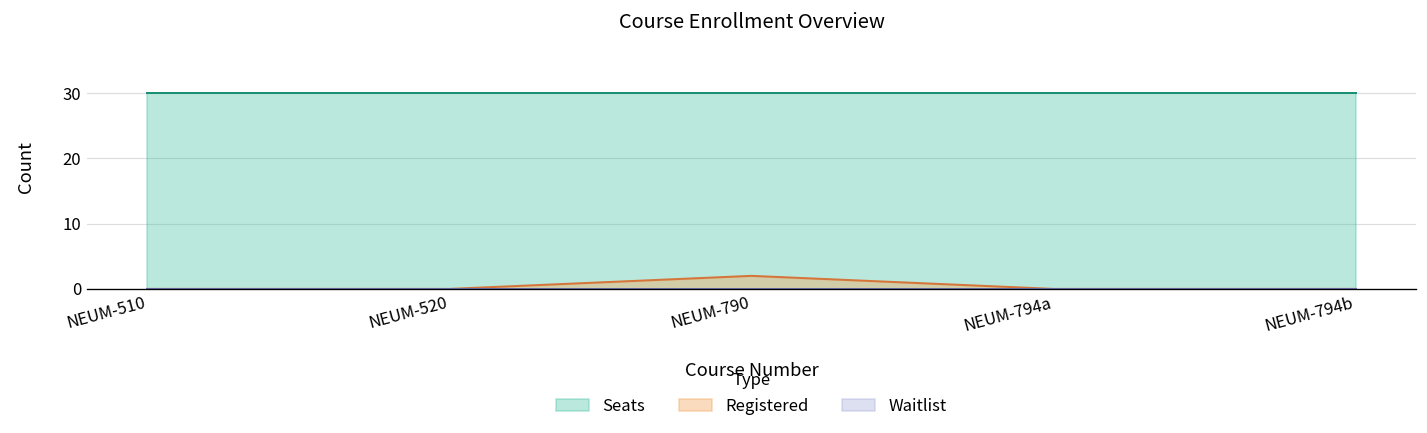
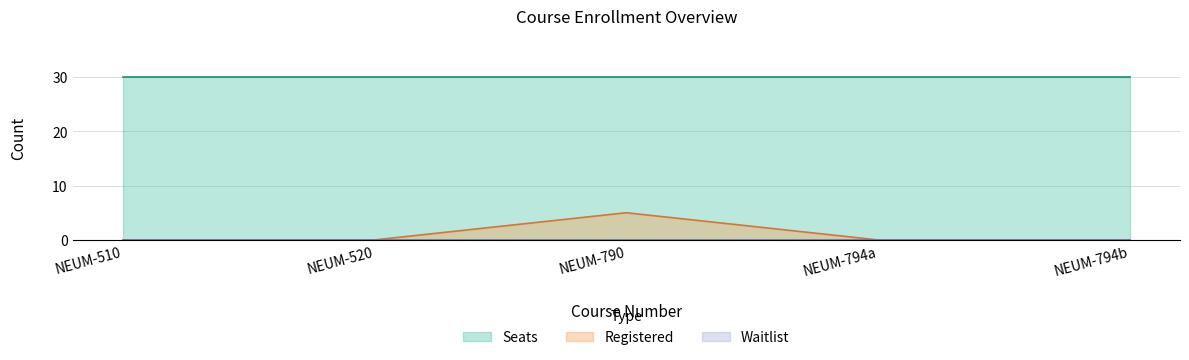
Registered, NEUM-790: 2 -> 5
